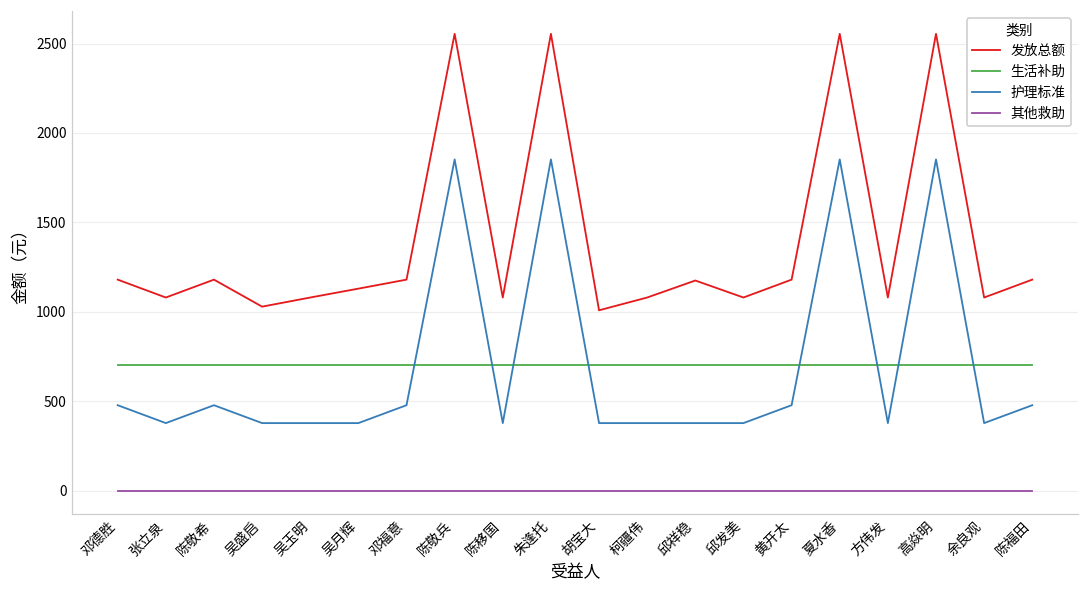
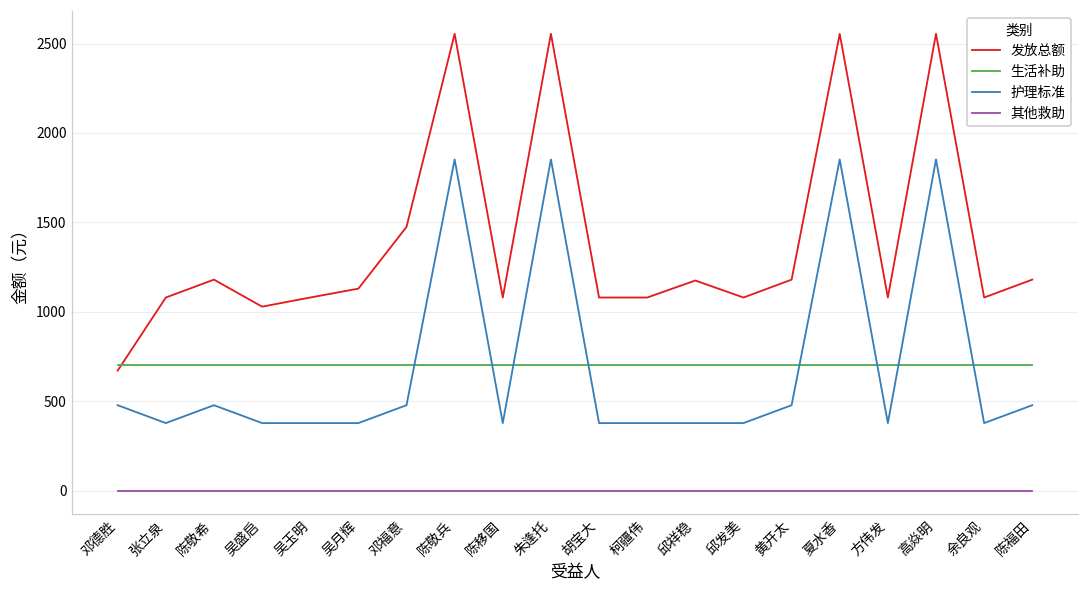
发放总额, 邓德胜: 1180 -> 670
发放总额, 邓福意: 1180 -> 1470
发放总额, 胡宝大: 1010 -> 1080
